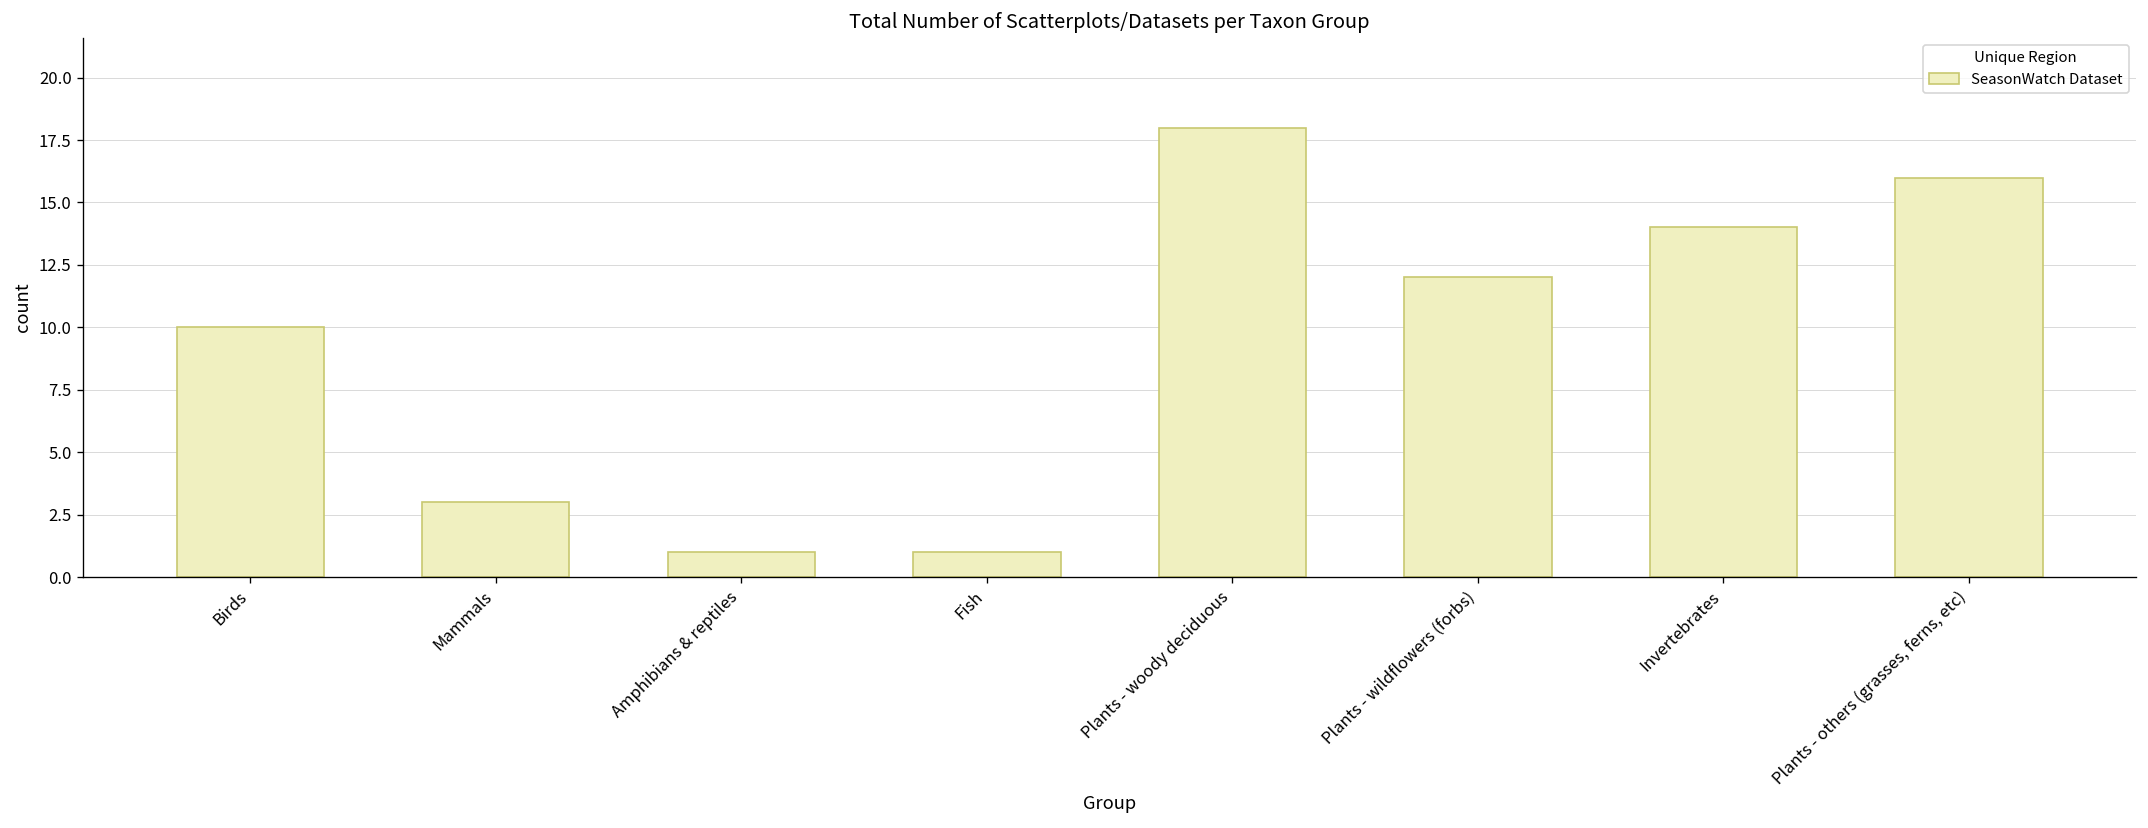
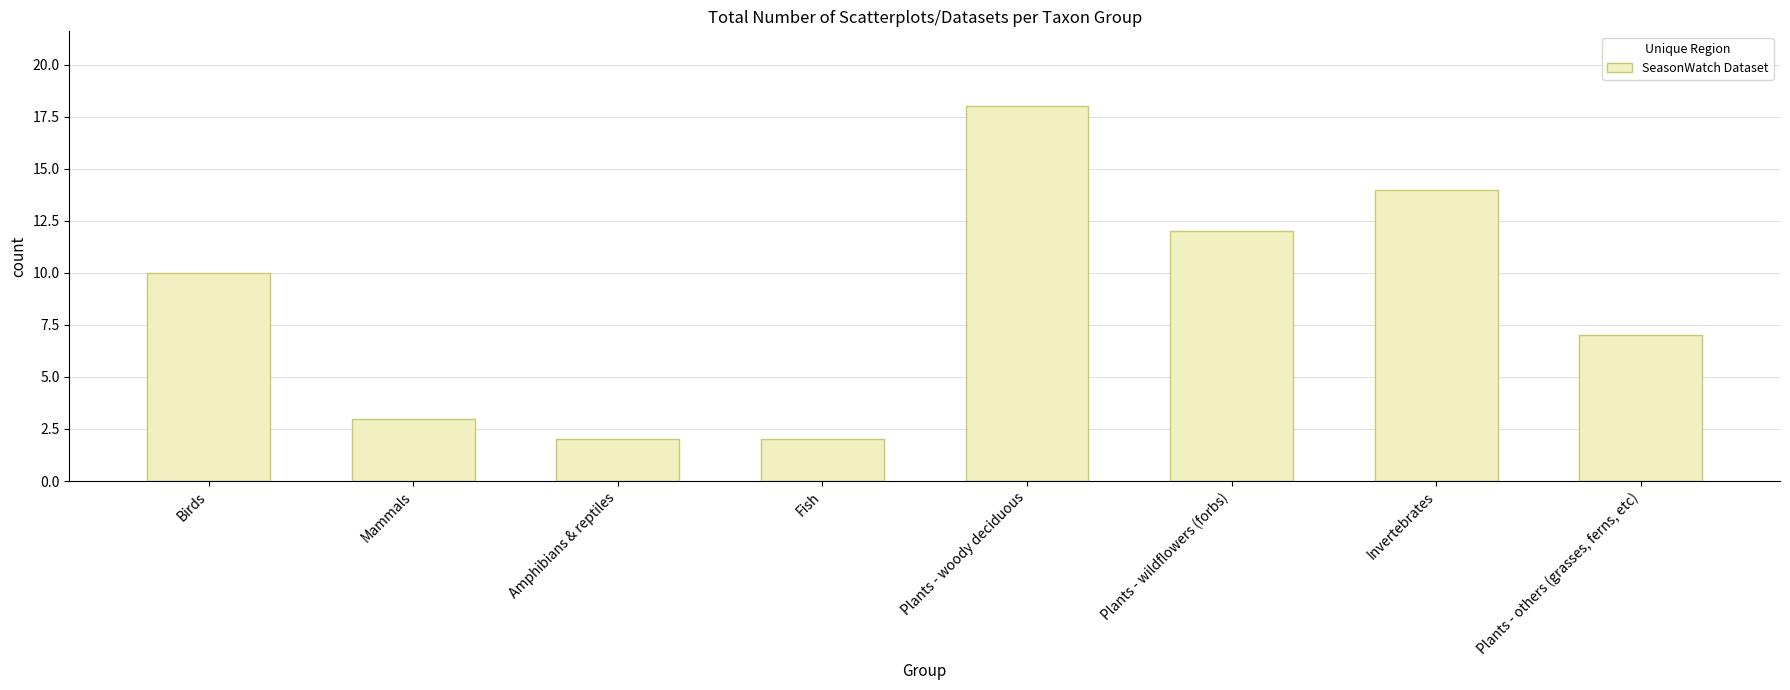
Amphibians & reptiles: 1 -> 2
Fish: 1 -> 2
Plants - others (grasses, ferns, etc): 16 -> 7
